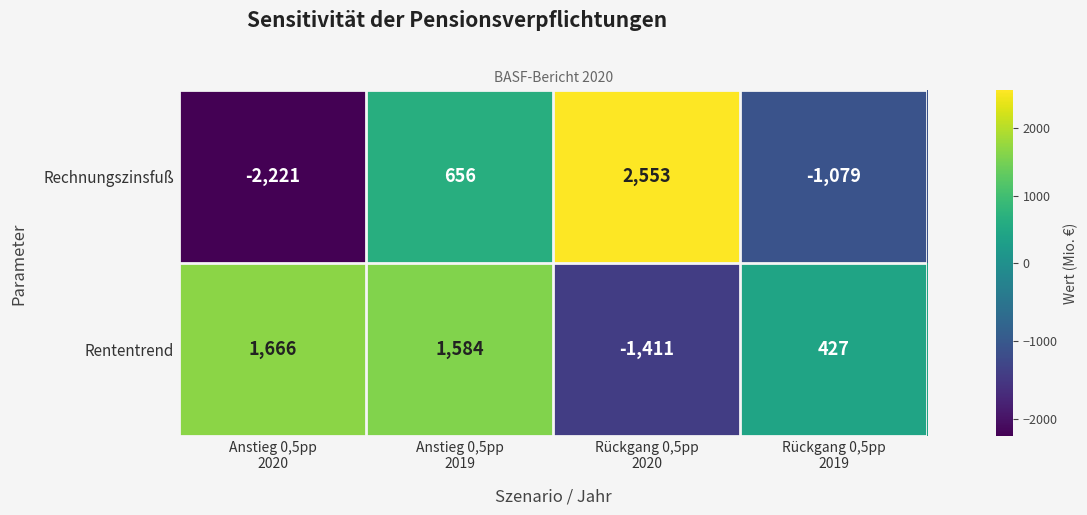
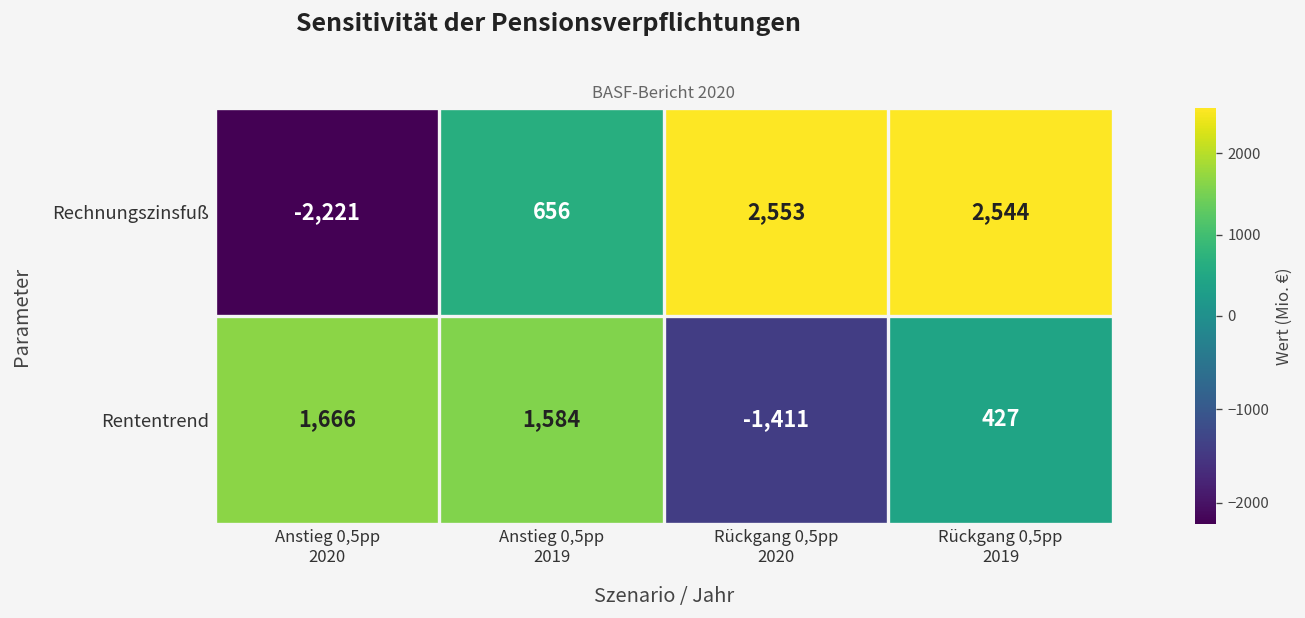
Rechnungszinsfuß, Rückgang 0,5pp 2019: -1,079 -> 2,544
